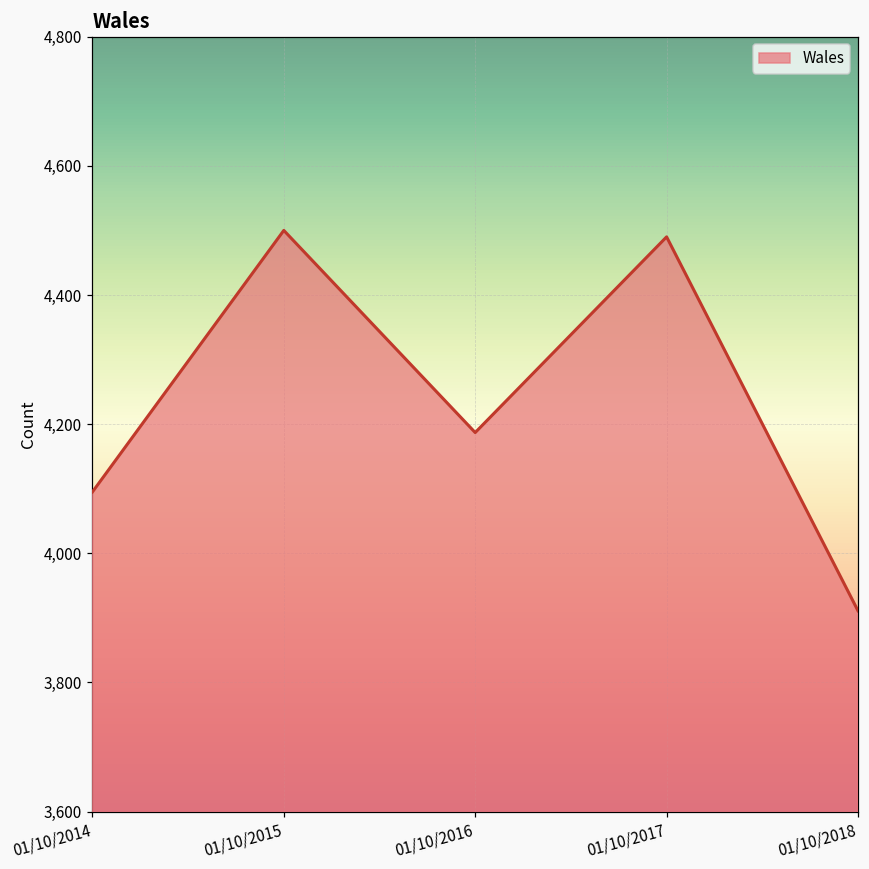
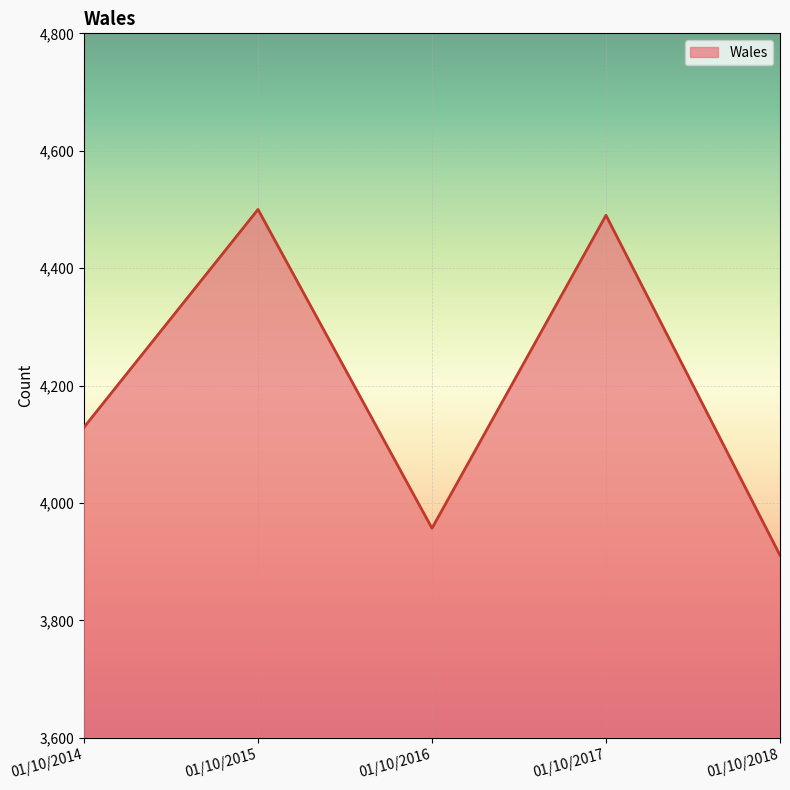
01/10/2014: 4,100 -> 4,130
01/10/2016: 4,190 -> 3,960
